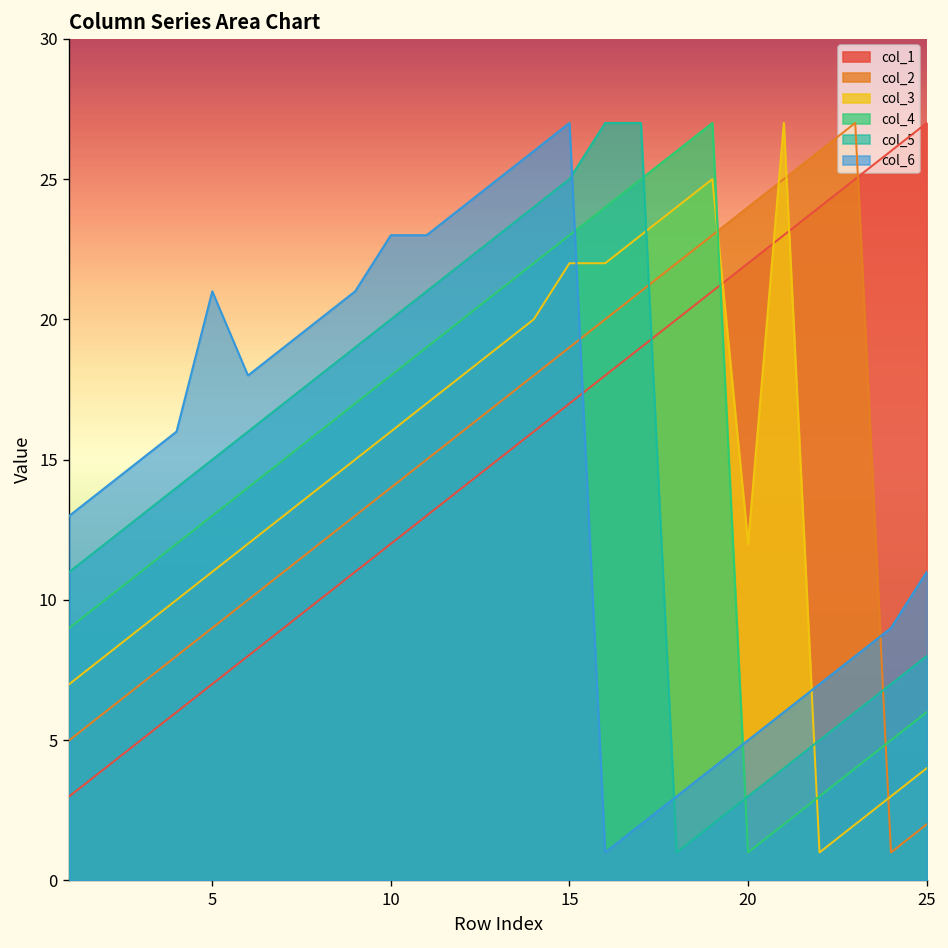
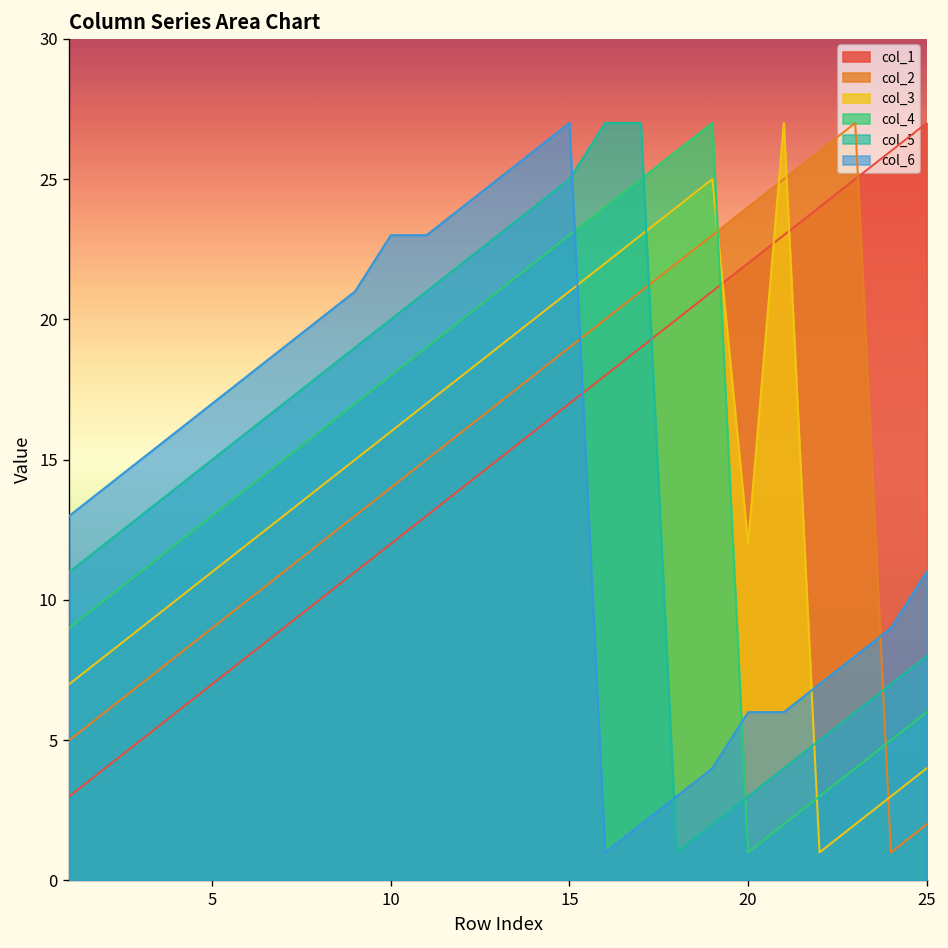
col_6, 5: 21 -> 17
col_3, 15: 22 -> 21
col_6, 20: 5 -> 6
